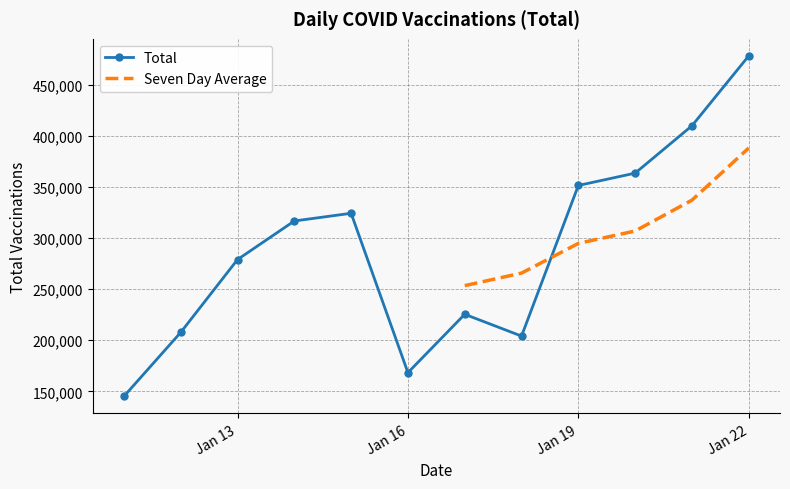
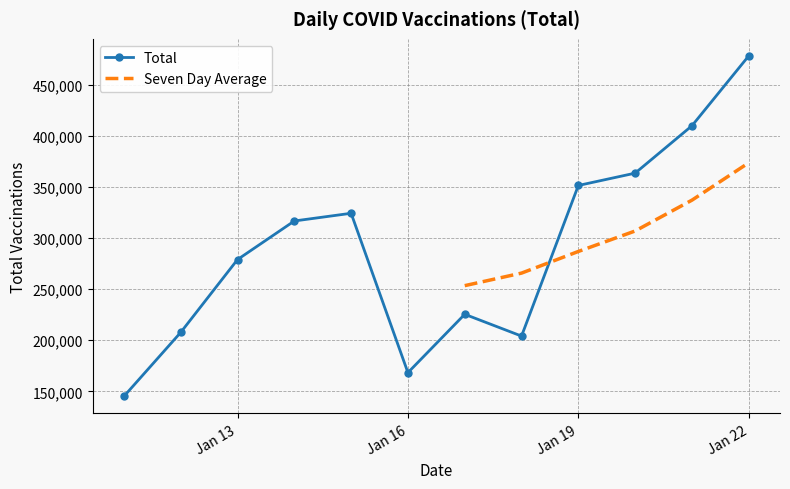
Seven Day Average, Jan 19: 295,000 -> 287,000
Seven Day Average, Jan 22: 388,000 -> 374,000
